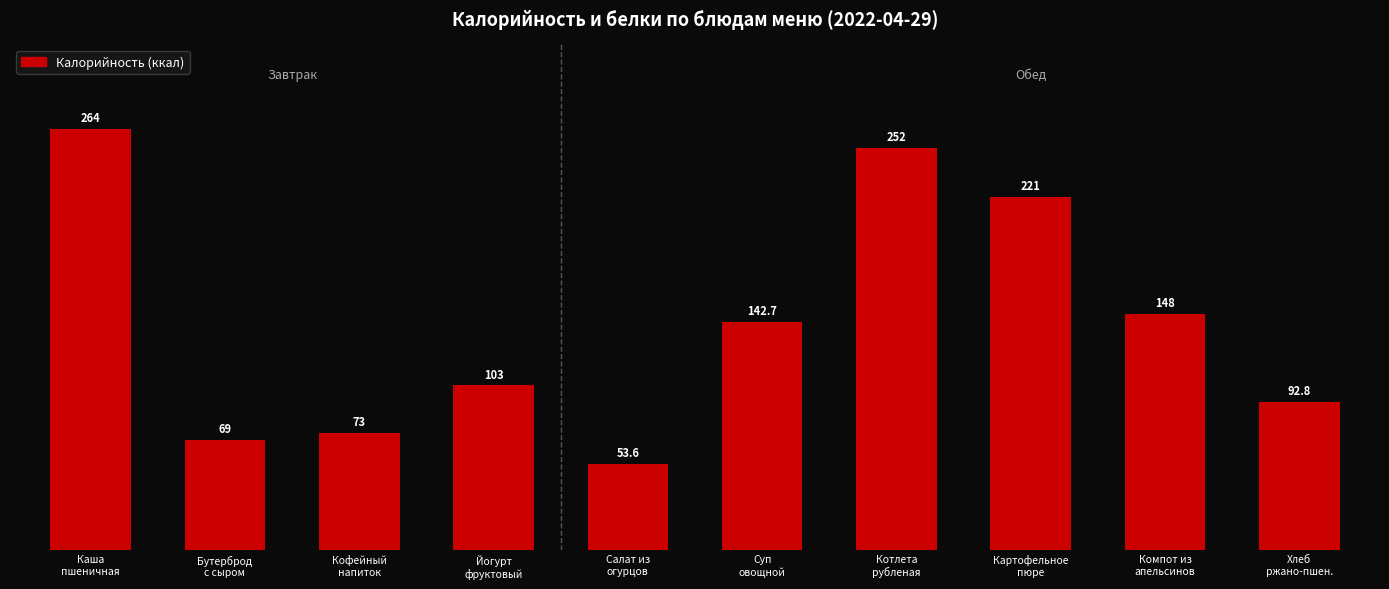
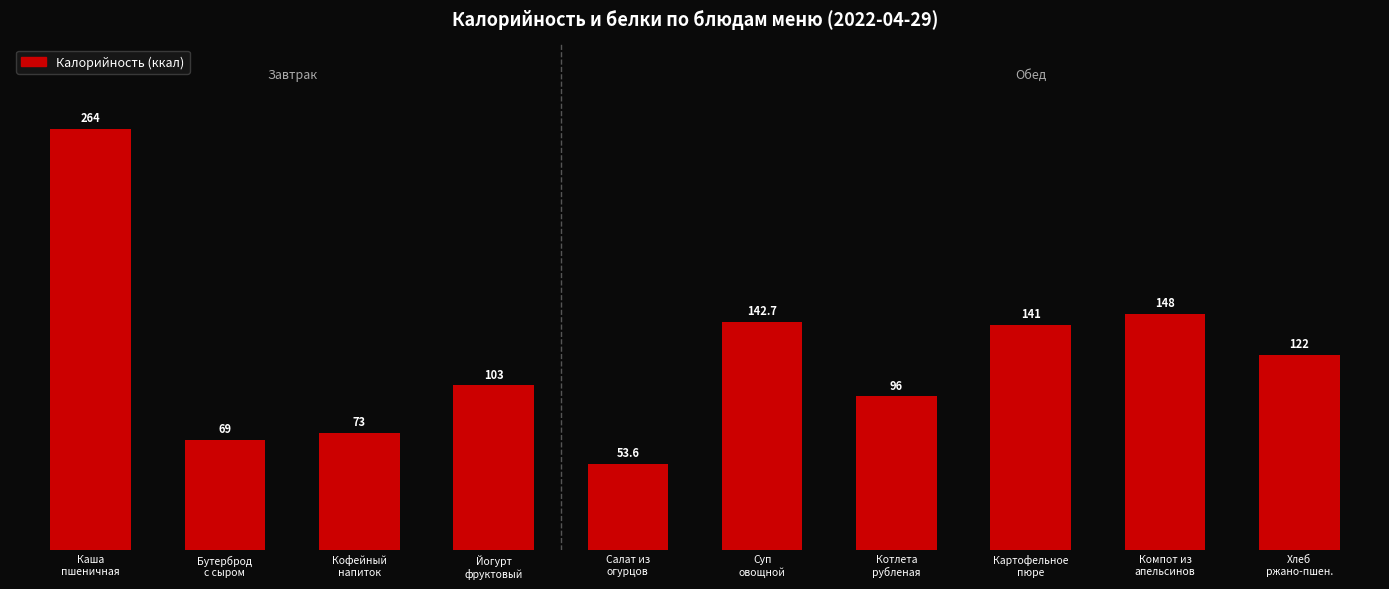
Котлета рубленая: 252 -> 96
Картофельное пюре: 221 -> 141
Хлеб ржано-пшен.: 92.8 -> 122
